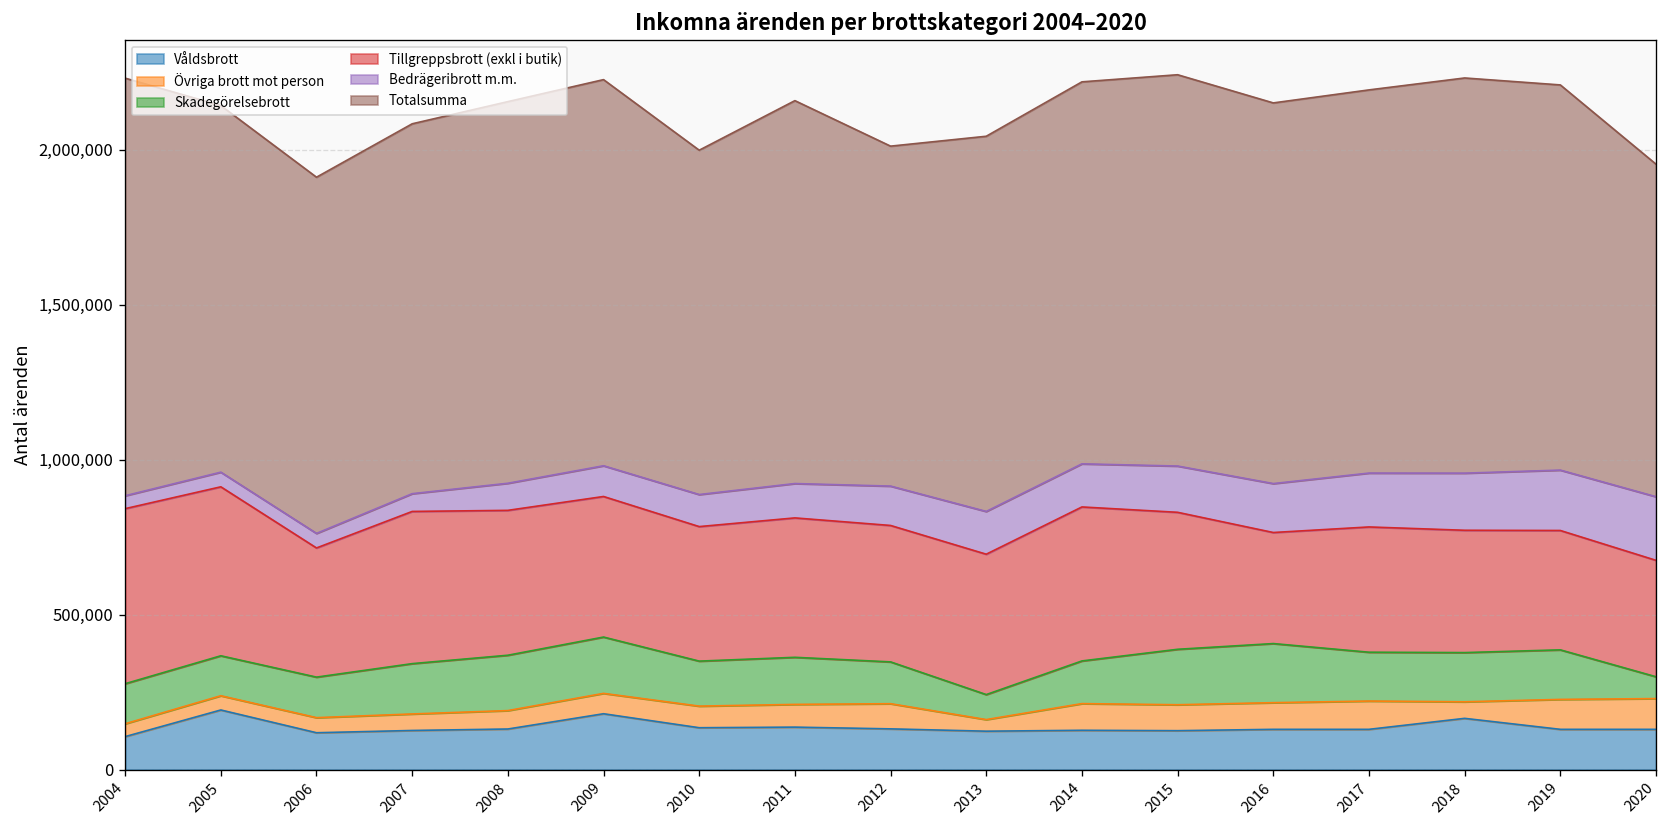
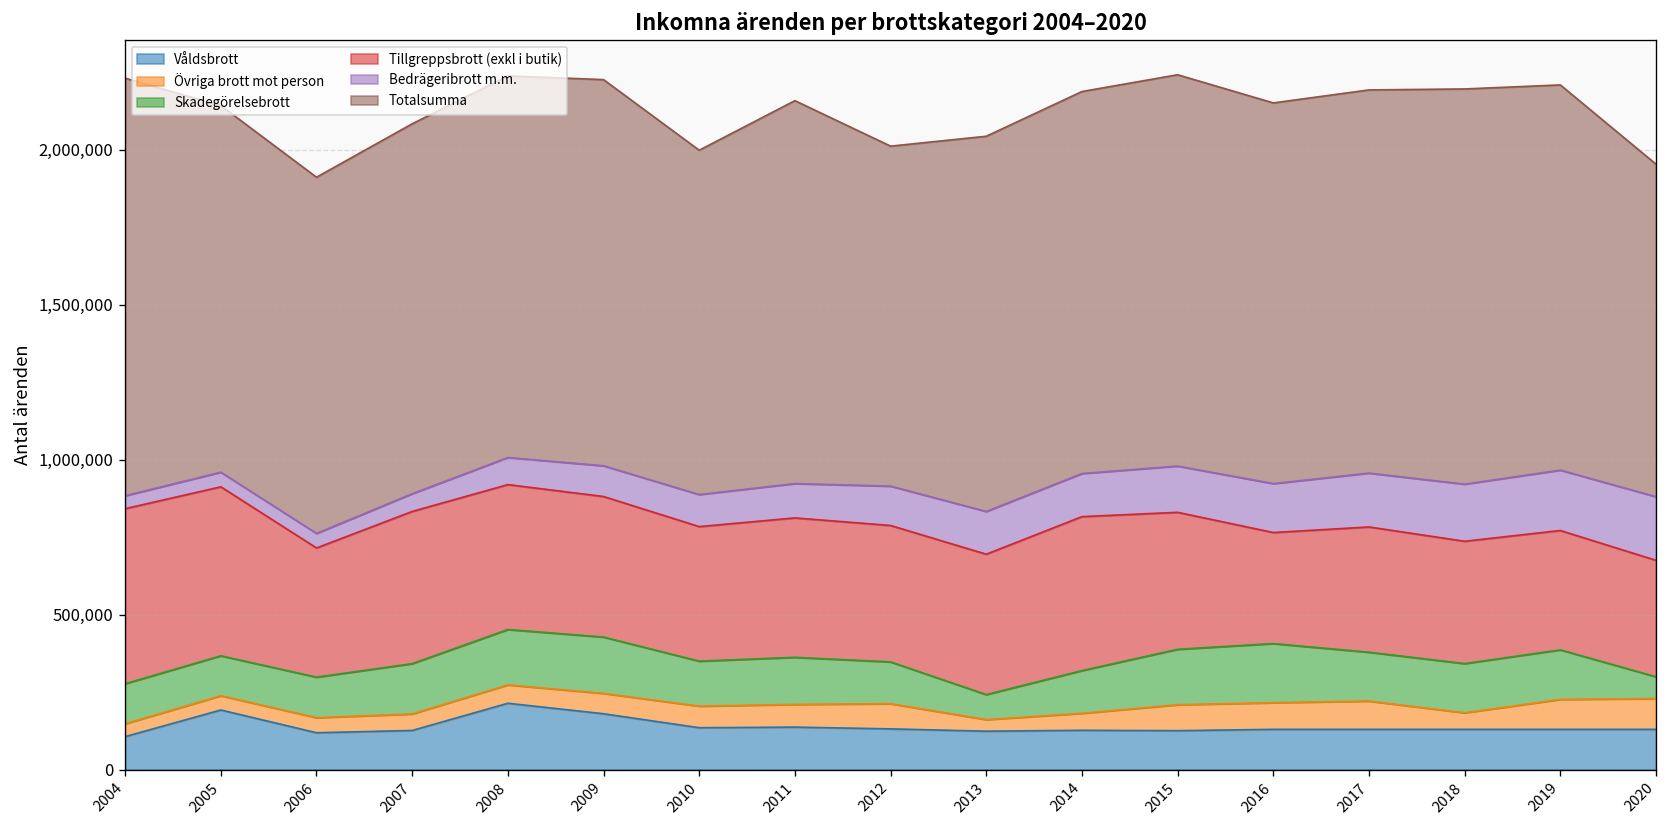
Våldsbrott, 2008: 130,000 -> 210,000
Övriga brott mot person, 2014: 90,000 -> 50,000
Våldsbrott, 2018: 170,000 -> 130,000
